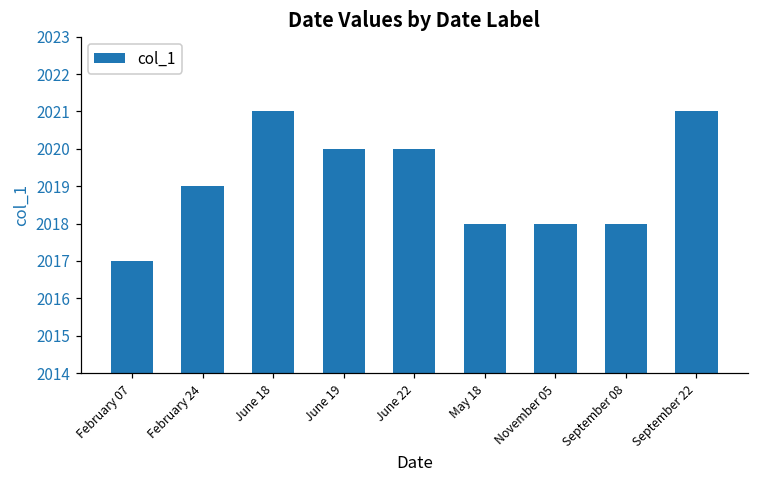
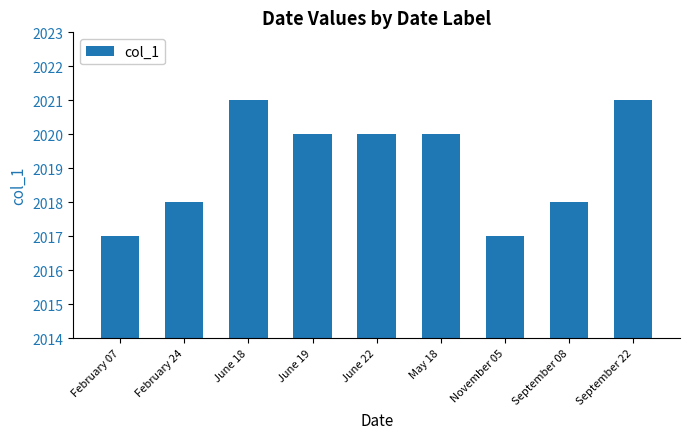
February 24: 2019 -> 2018
May 18: 2018 -> 2020
November 05: 2018 -> 2017
